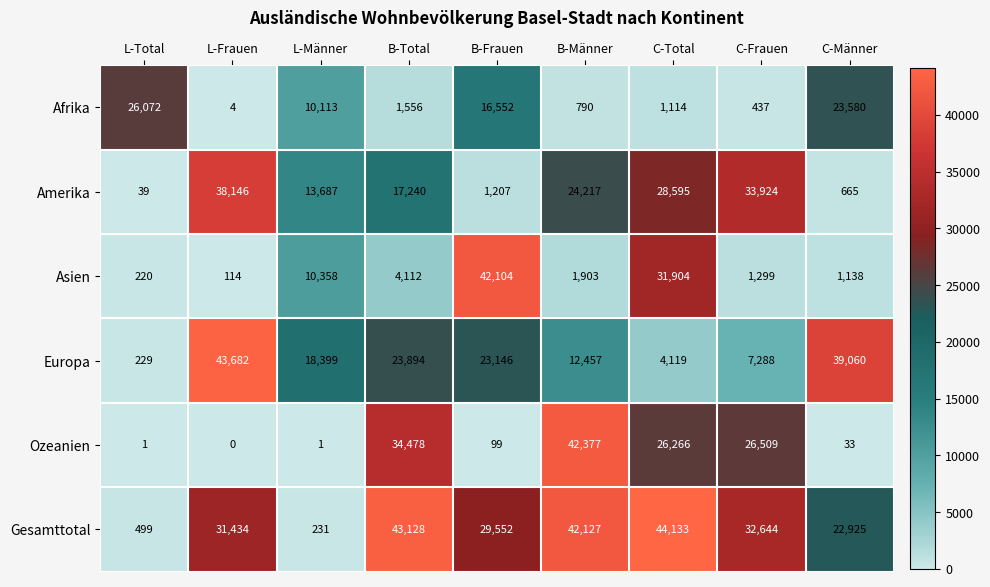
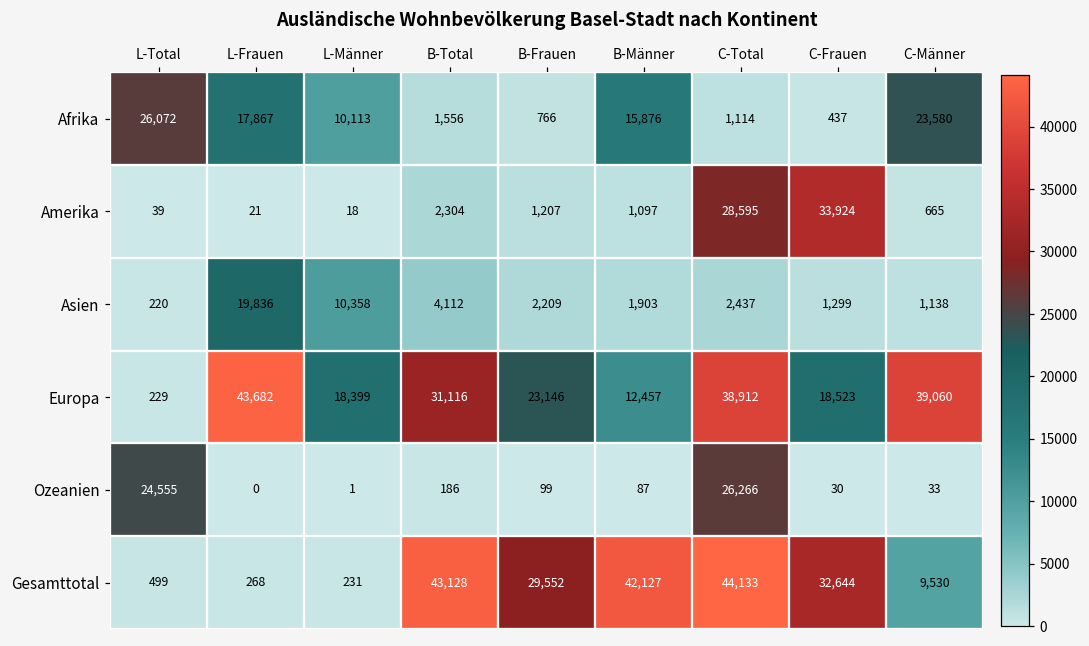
Afrika, L-Frauen: 4 -> 17,867
Afrika, B-Frauen: 16,552 -> 766
Afrika, B-Männer: 790 -> 15,876
Amerika, L-Frauen: 38,146 -> 21
Amerika, L-Männer: 13,687 -> 18
Amerika, B-Total: 17,240 -> 2,304
Amerika, B-Männer: 24,217 -> 1,097
Asien, L-Frauen: 114 -> 19,836
Asien, B-Frauen: 42,104 -> 2,209
Asien, C-Total: 31,904 -> 2,437
Europa, B-Total: 23,894 -> 31,116
Europa, C-Total: 4,119 -> 38,912
Europa, C-Frauen: 7,288 -> 18,523
Ozeanien, L-Total: 1 -> 24,555
Ozeanien, B-Total: 34,478 -> 186
Ozeanien, B-Männer: 42,377 -> 87
Ozeanien, C-Frauen: 26,509 -> 30
Gesamttotal, L-Frauen: 31,434 -> 268
Gesamttotal, C-Männer: 22,925 -> 9,530
